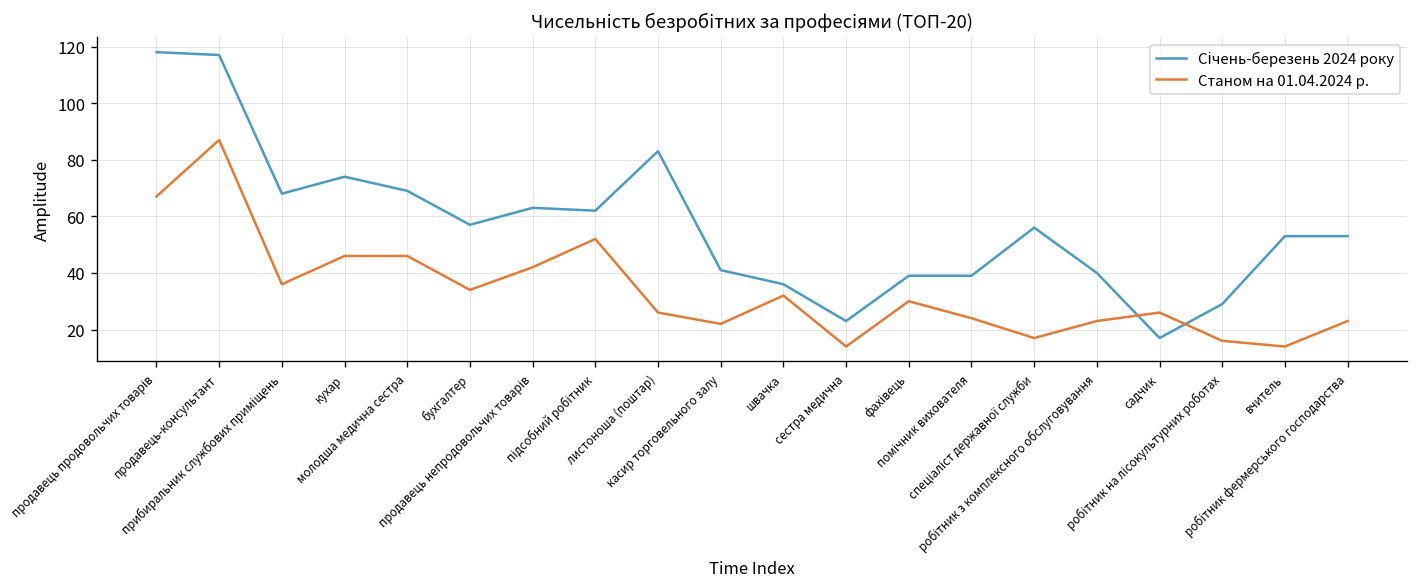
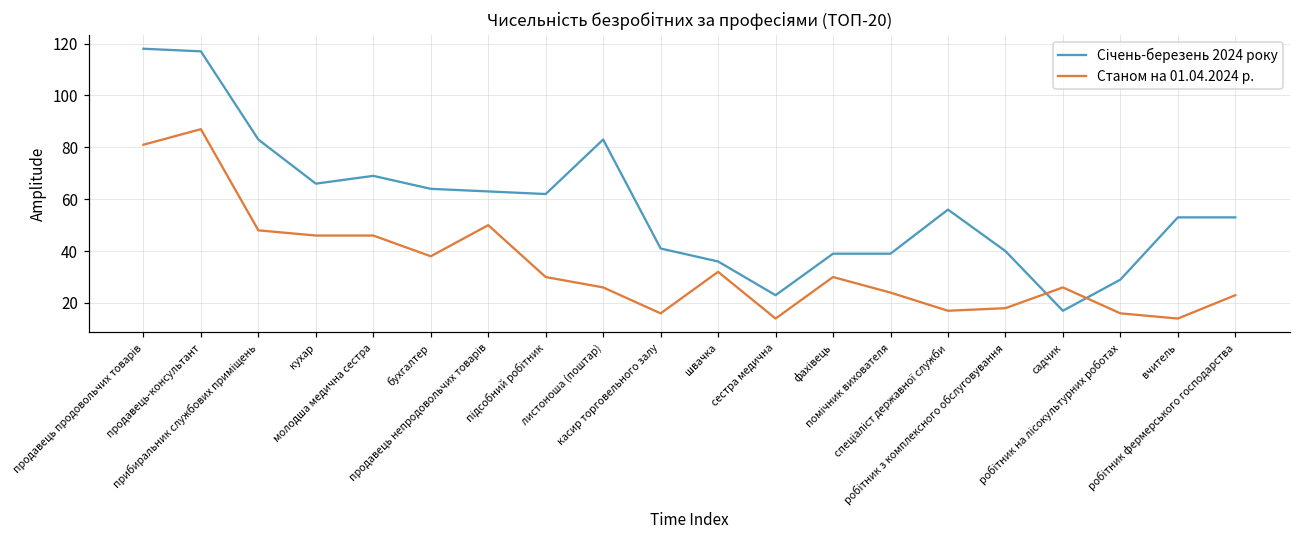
Станом на 01.04.2024 р., продавець продовольчих товарів: 67 -> 81
Січень-березень 2024 року, прибиральник службових приміщень: 68 -> 83
Станом на 01.04.2024 р., прибиральник службових приміщень: 36 -> 48
Січень-березень 2024 року, кухар: 74 -> 66
Січень-березень 2024 року, бухгалтер: 57 -> 64
Станом на 01.04.2024 р., бухгалтер: 34 -> 38
Станом на 01.04.2024 р., продавець непродовольчих товарів: 42 -> 50
Станом на 01.04.2024 р., підсобний робітник: 52 -> 30
Станом на 01.04.2024 р., касир торговельного залу: 22 -> 16
Станом на 01.04.2024 р., робітник з комплексного обслуговування: 23 -> 18
